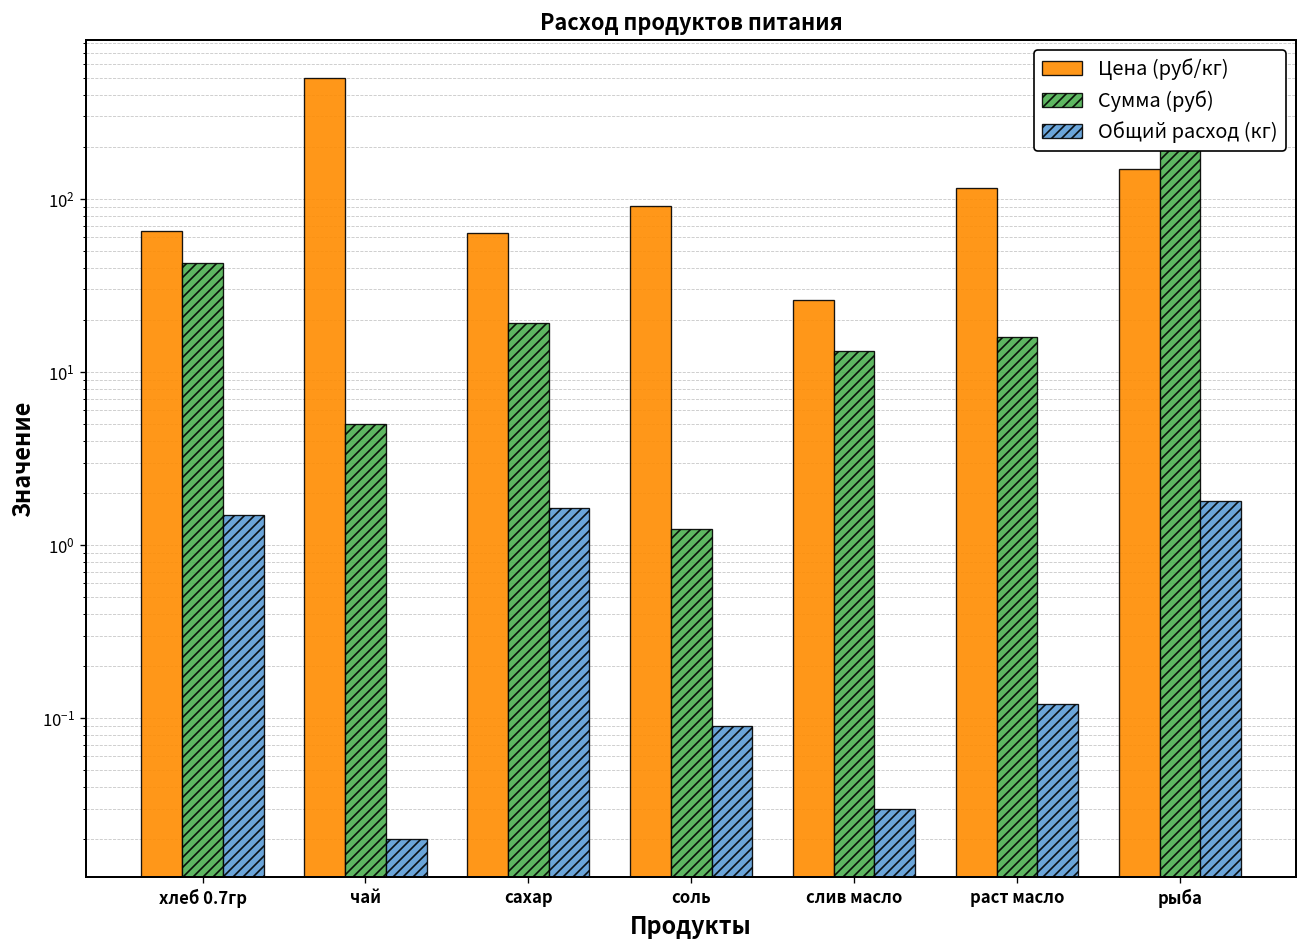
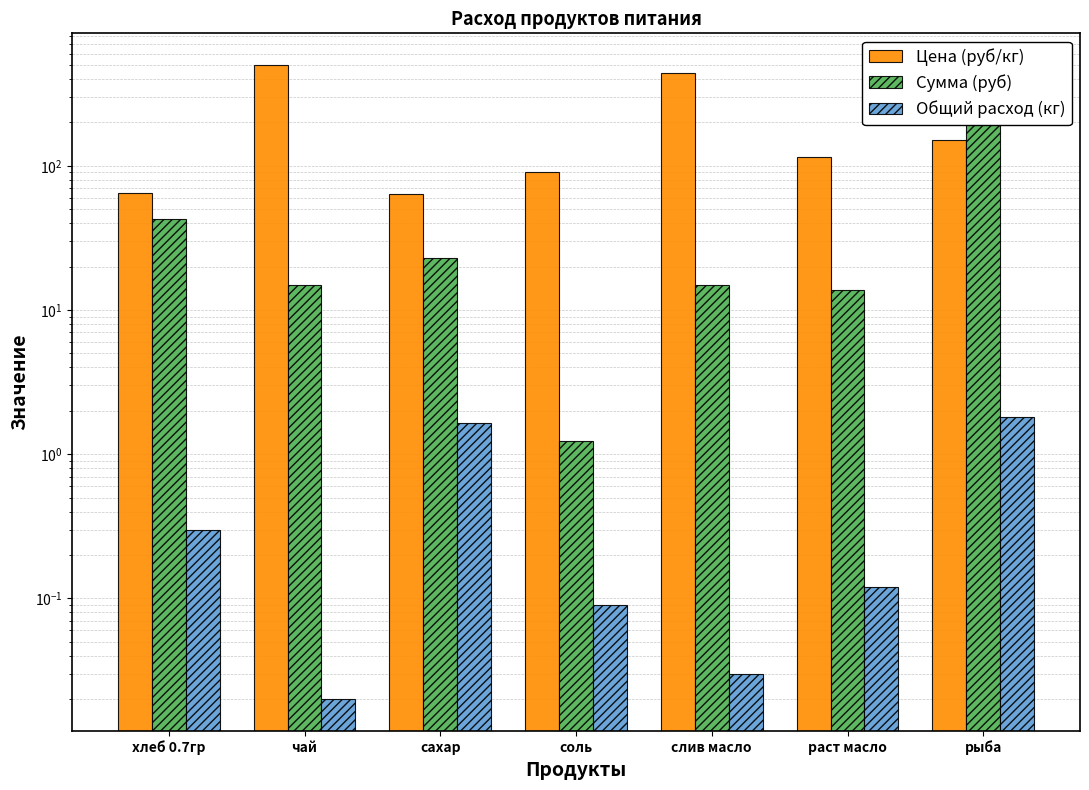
Общий расход (кг), хлеб 0.7гр: 1.5 -> 0.3
Сумма (руб), чай: 5 -> 15
Сумма (руб), сахар: 19 -> 23
Цена (руб/кг), слив масло: 26 -> 440
Сумма (руб), слив масло: 13 -> 15
Сумма (руб), раст масло: 16 -> 14
